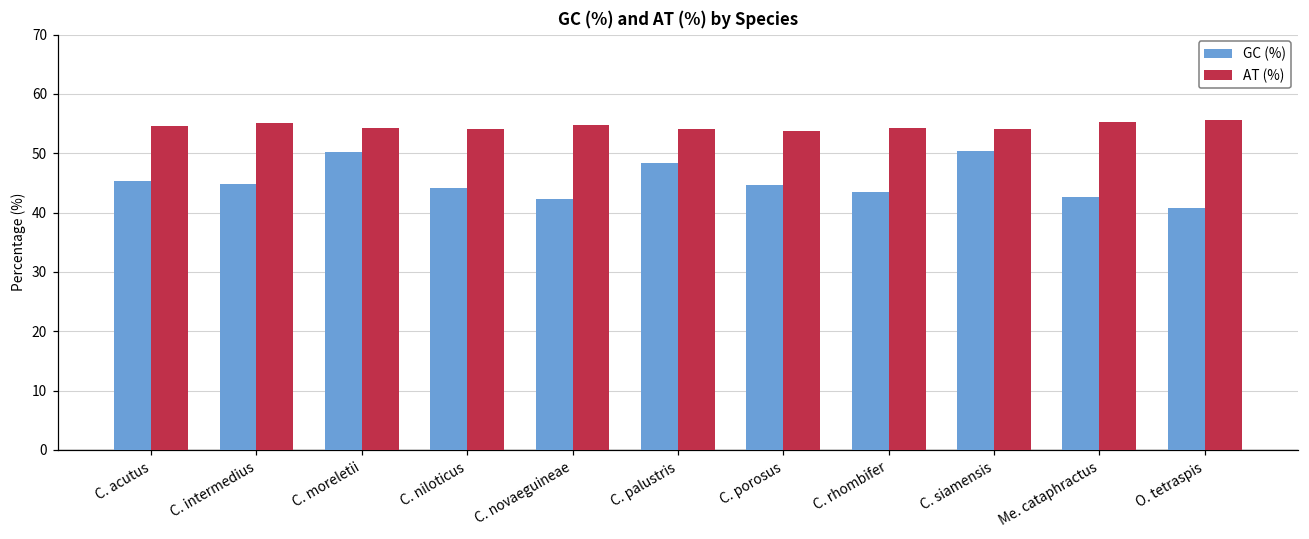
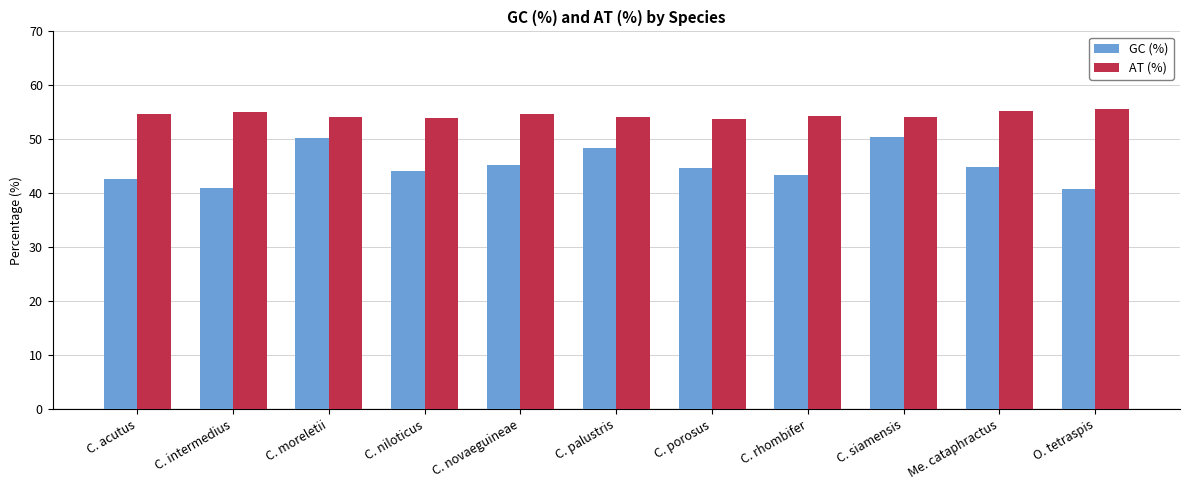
GC (%), C. acutus: 45 -> 43
GC (%), C. intermedius: 45 -> 41
GC (%), C. novaeguineae: 42 -> 45
GC (%), Me. cataphractus: 43 -> 45
